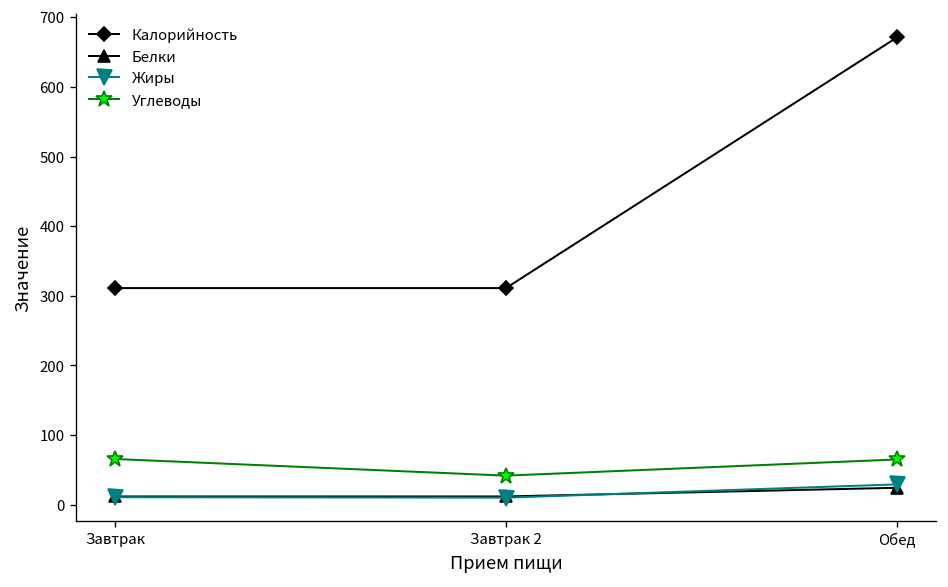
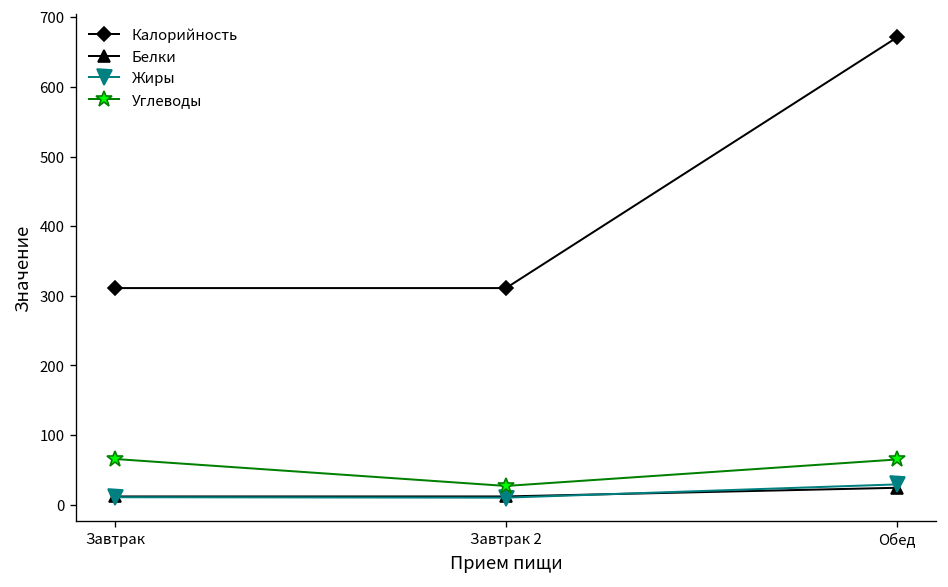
Углеводы, Завтрак 2: 40 -> 30
